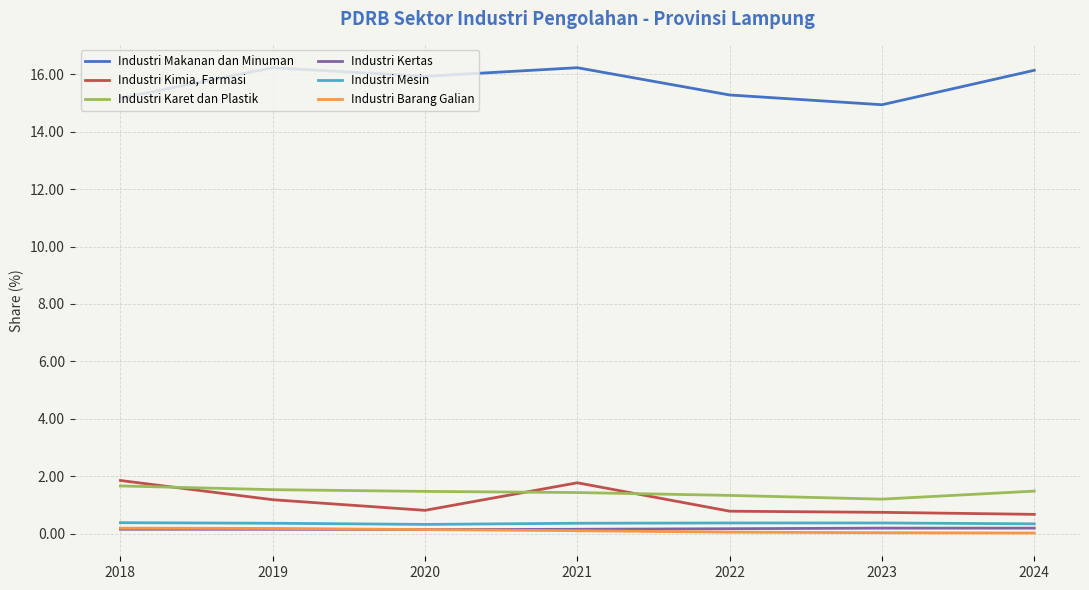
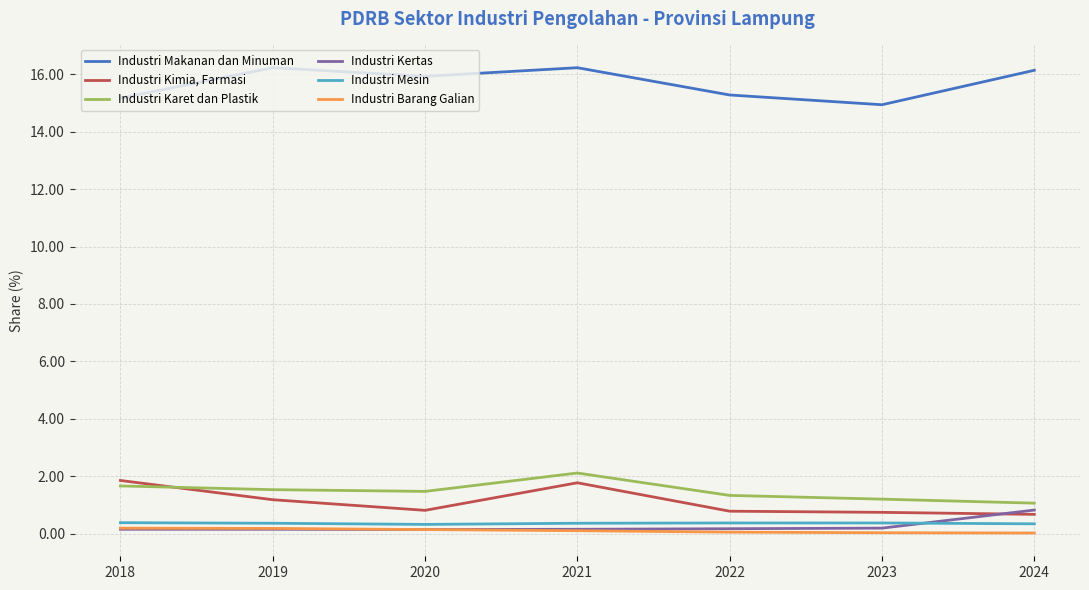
Industri Karet dan Plastik, 2021: 1.4 -> 2.1
Industri Karet dan Plastik, 2024: 1.5 -> 1.1
Industri Kertas, 2024: 0.2 -> 0.8
